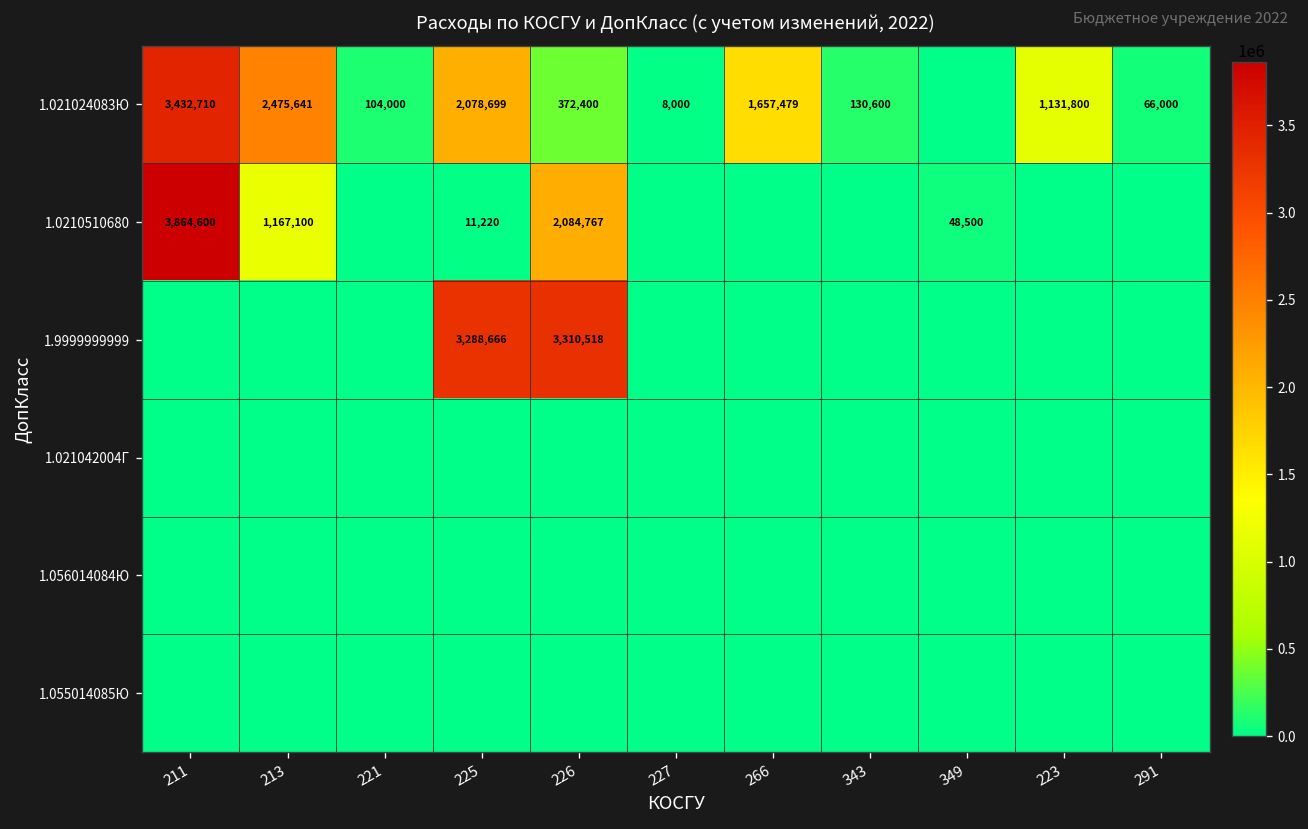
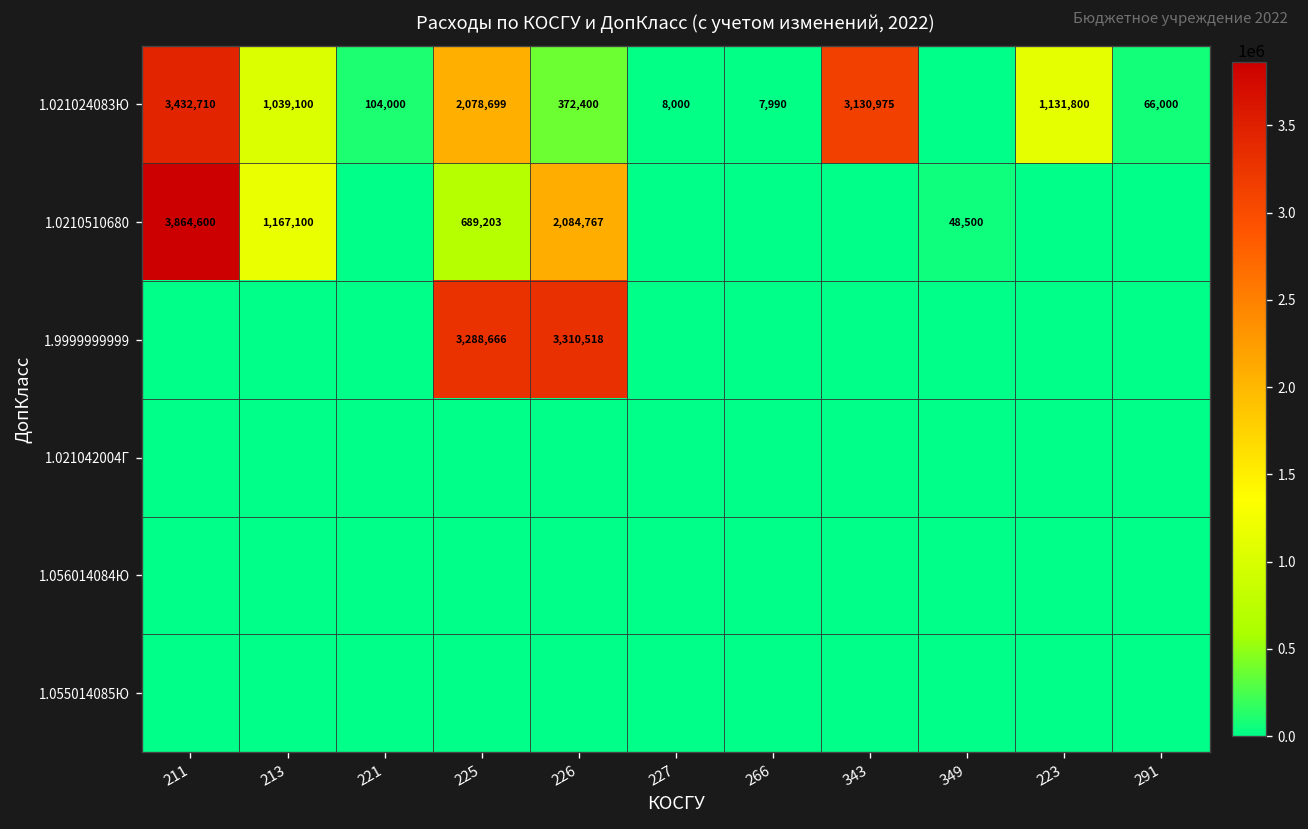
1.021024083Ю, 213: 2,475,641 -> 1,039,100
1.021024083Ю, 266: 1,657,479 -> 7,990
1.021024083Ю, 343: 130,600 -> 3,130,975
1.0210510680, 225: 11,220 -> 689,203
